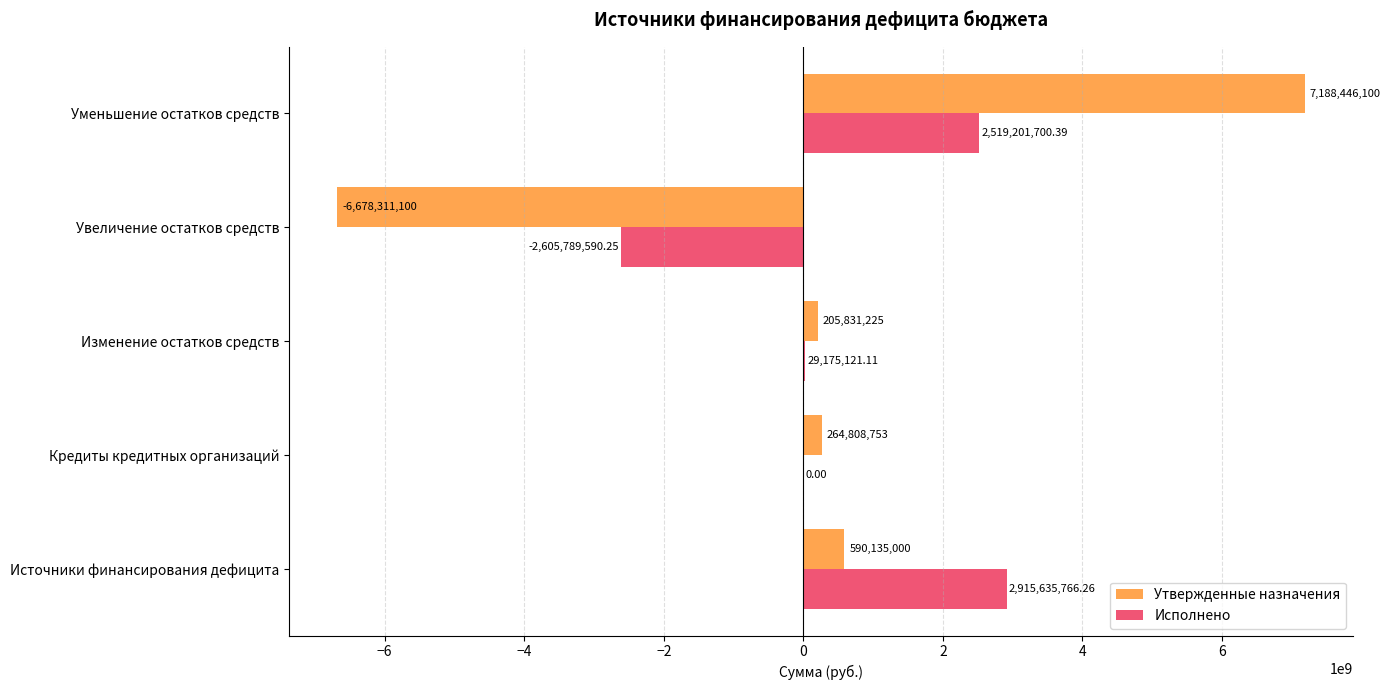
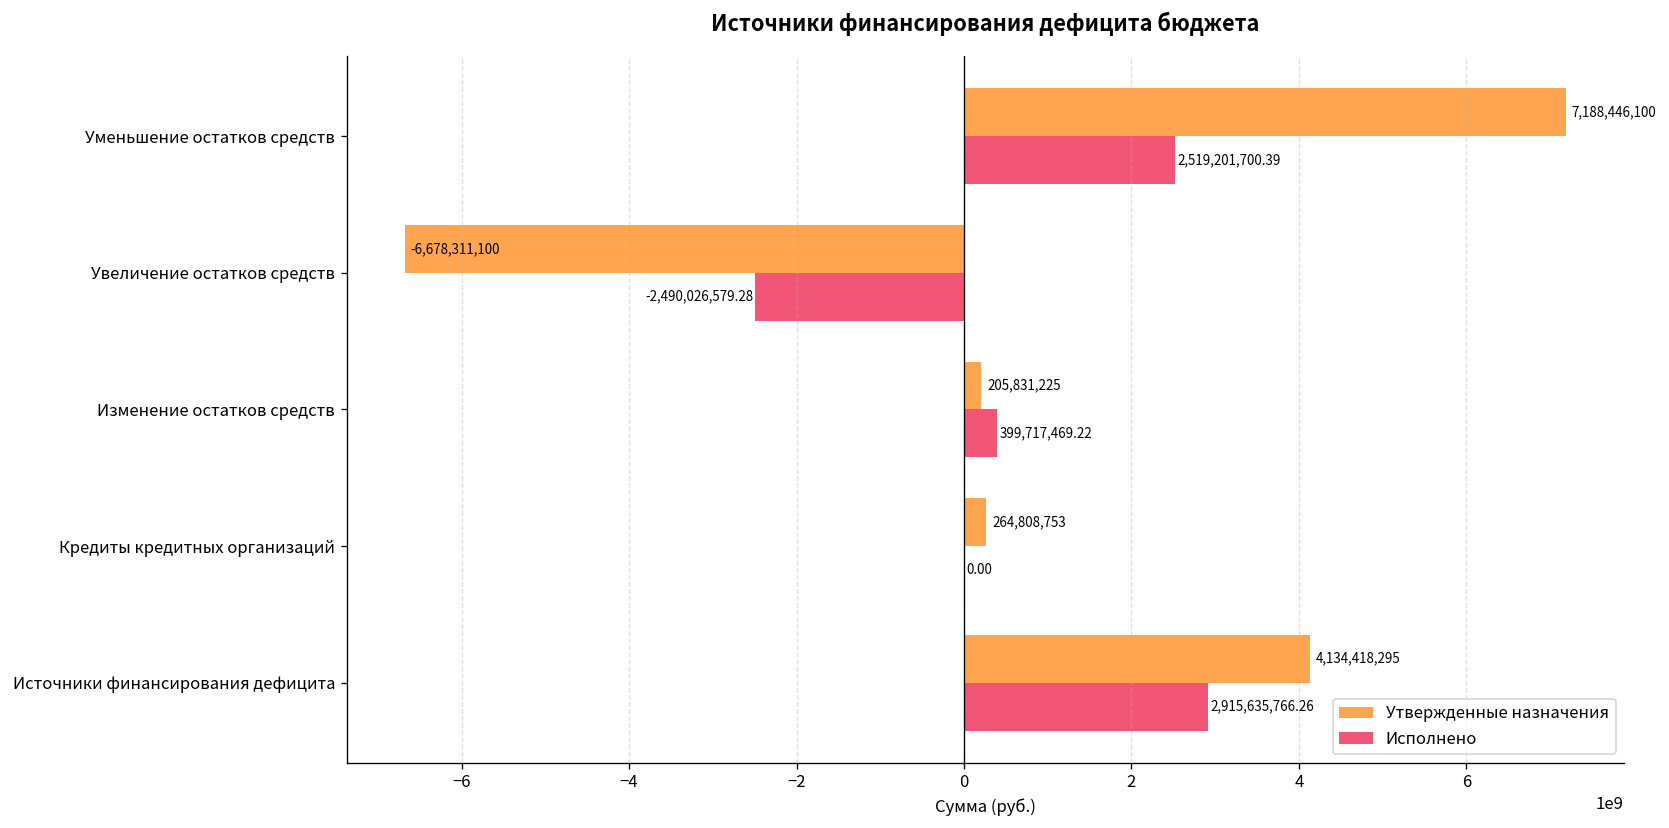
Исполнено, Увеличение остатков средств: -2,605,789,590.25 -> -2,490,026,579.28
Исполнено, Изменение остатков средств: 29,175,121.11 -> 399,717,469.22
Утвержденные назначения, Источники финансирования дефицита: 590,135,000 -> 4,134,418,295
